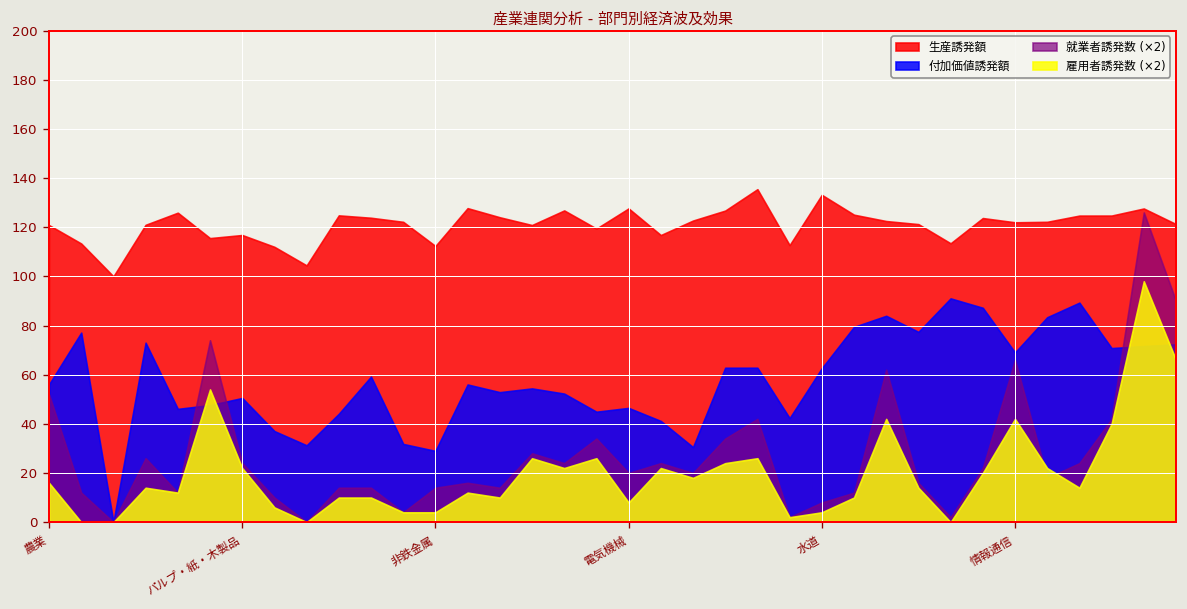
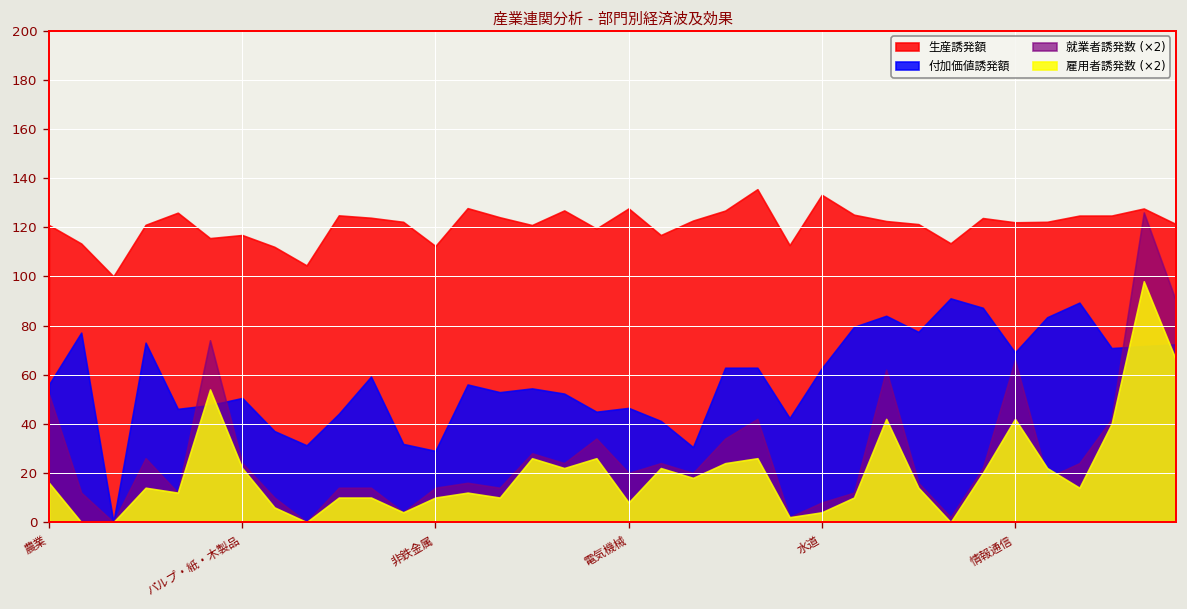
雇用者誘発数 (×2), 非鉄金属: 4 -> 10
